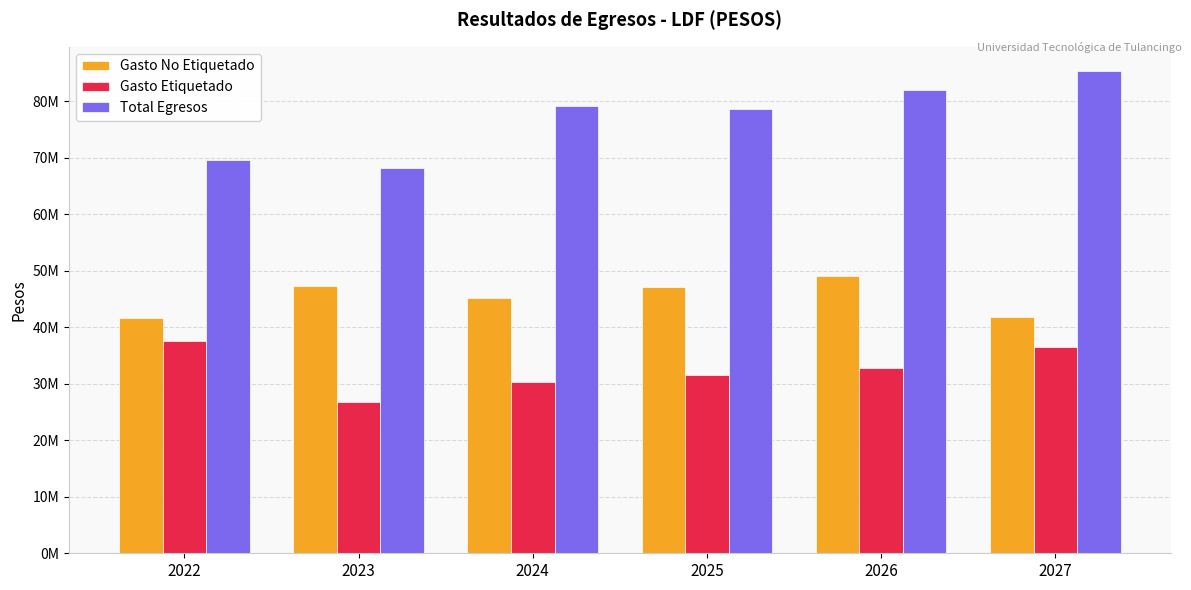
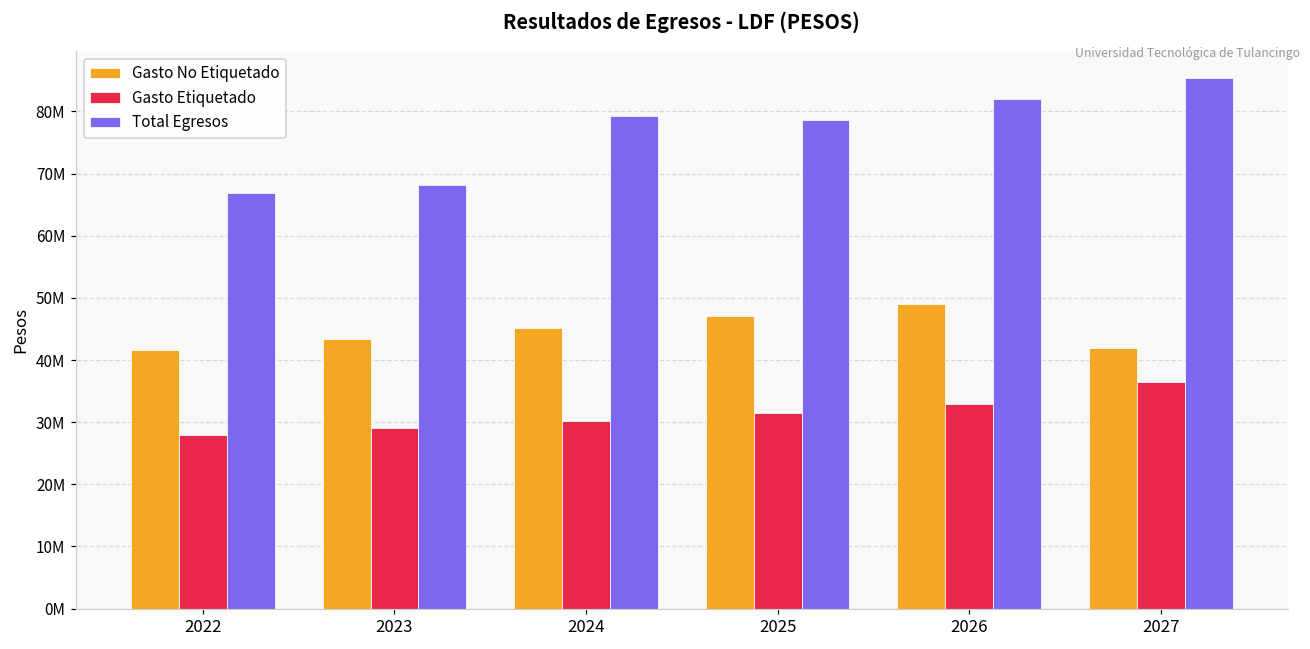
Gasto Etiquetado, 2022: 38000000 -> 28000000
Total Egresos, 2022: 70000000 -> 67000000
Gasto No Etiquetado, 2023: 47000000 -> 43000000
Gasto Etiquetado, 2023: 27000000 -> 29000000
